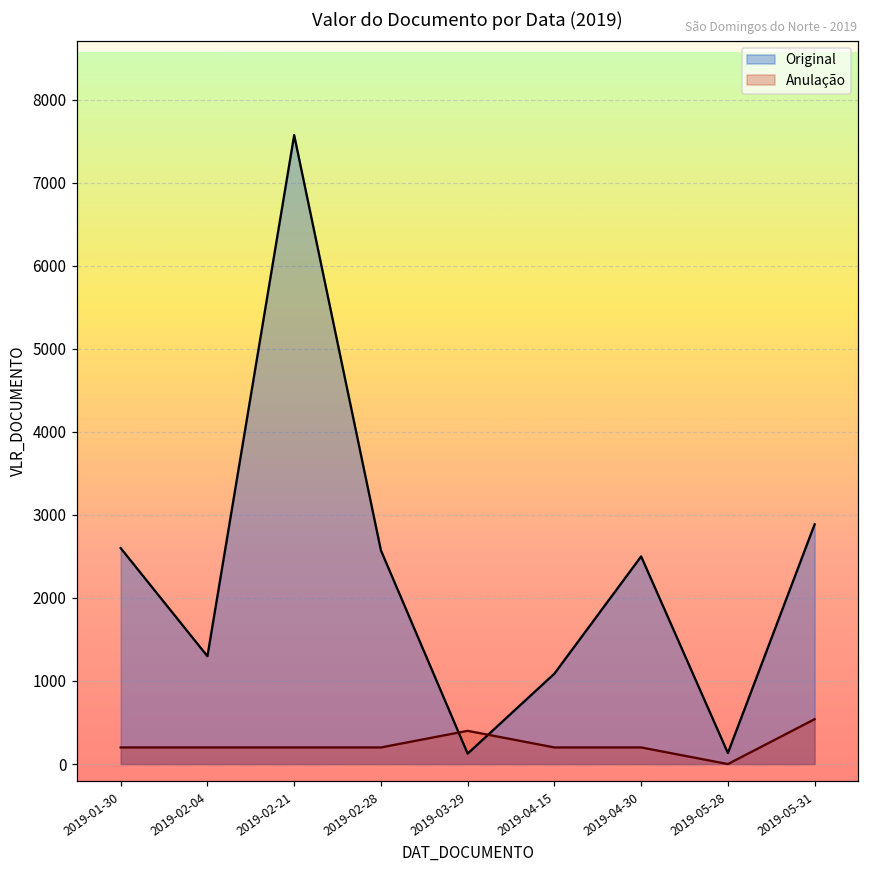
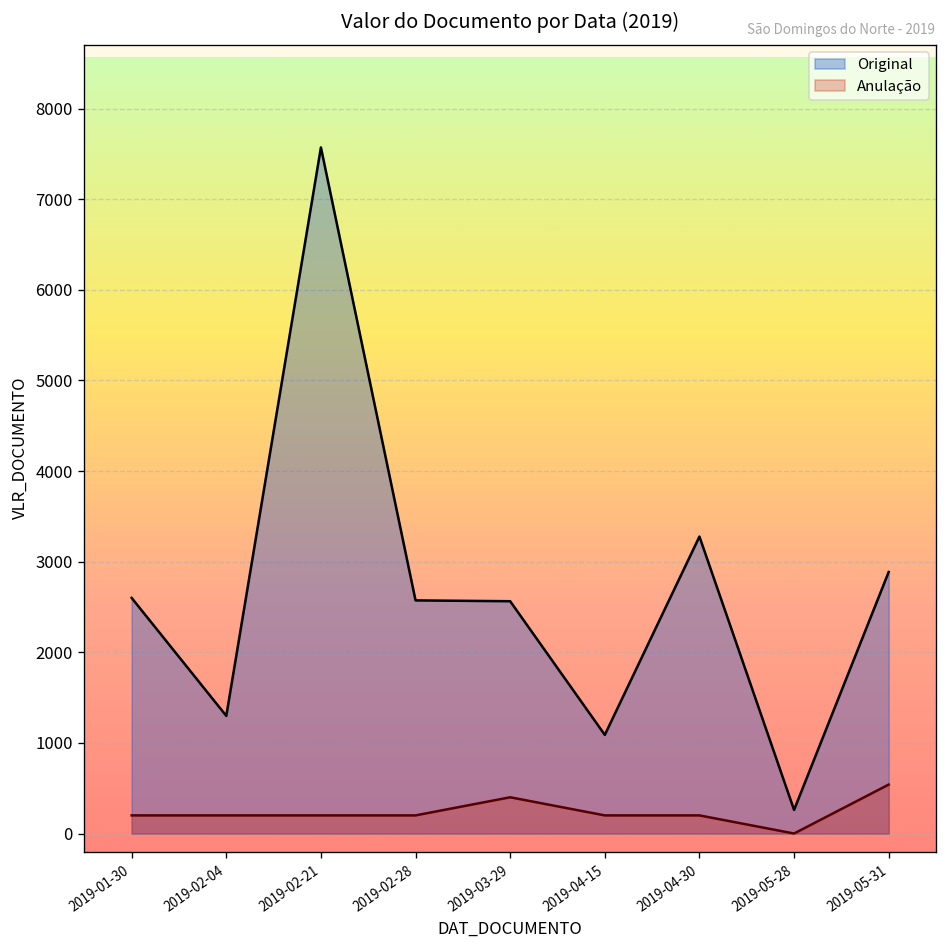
Original, 2019-03-29: 100 -> 2600
Original, 2019-04-30: 2500 -> 3300
Original, 2019-05-28: 100 -> 300
